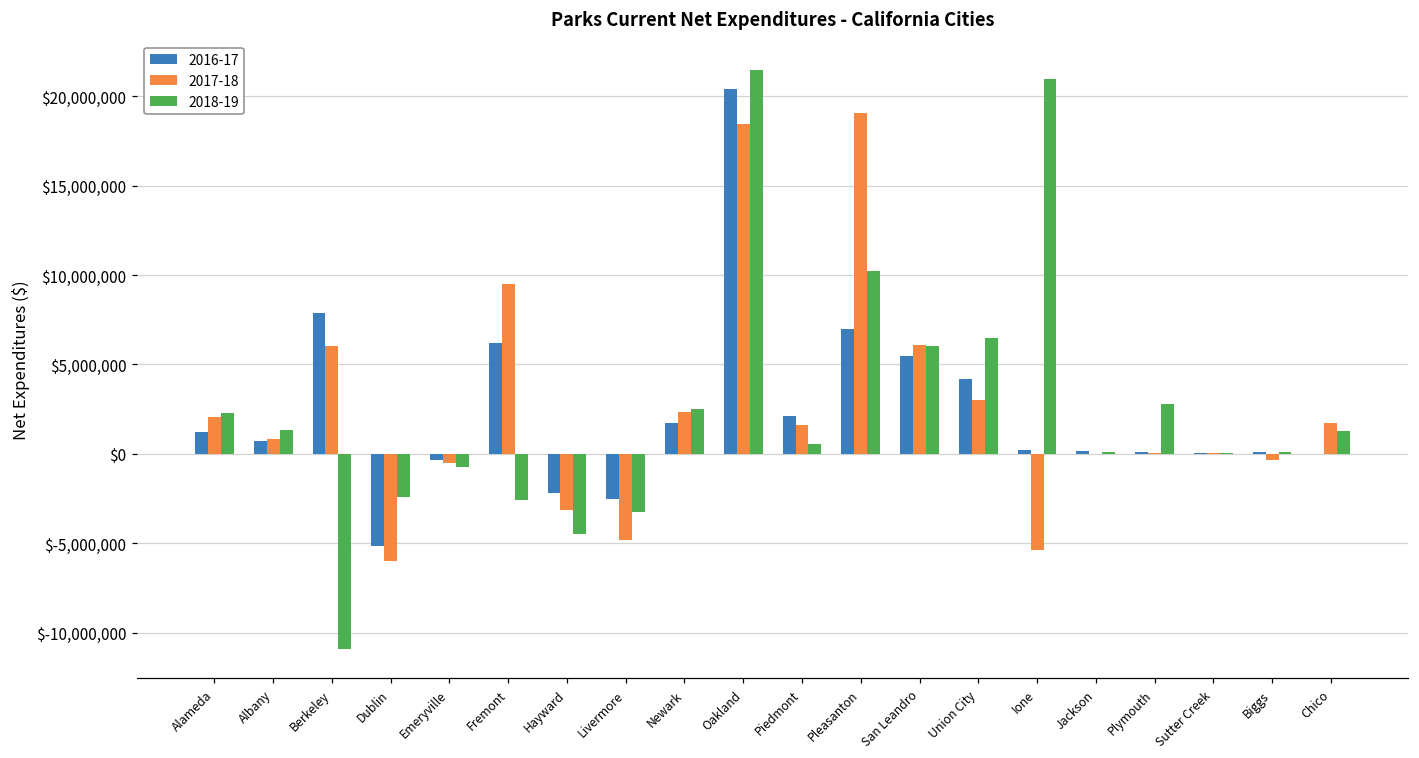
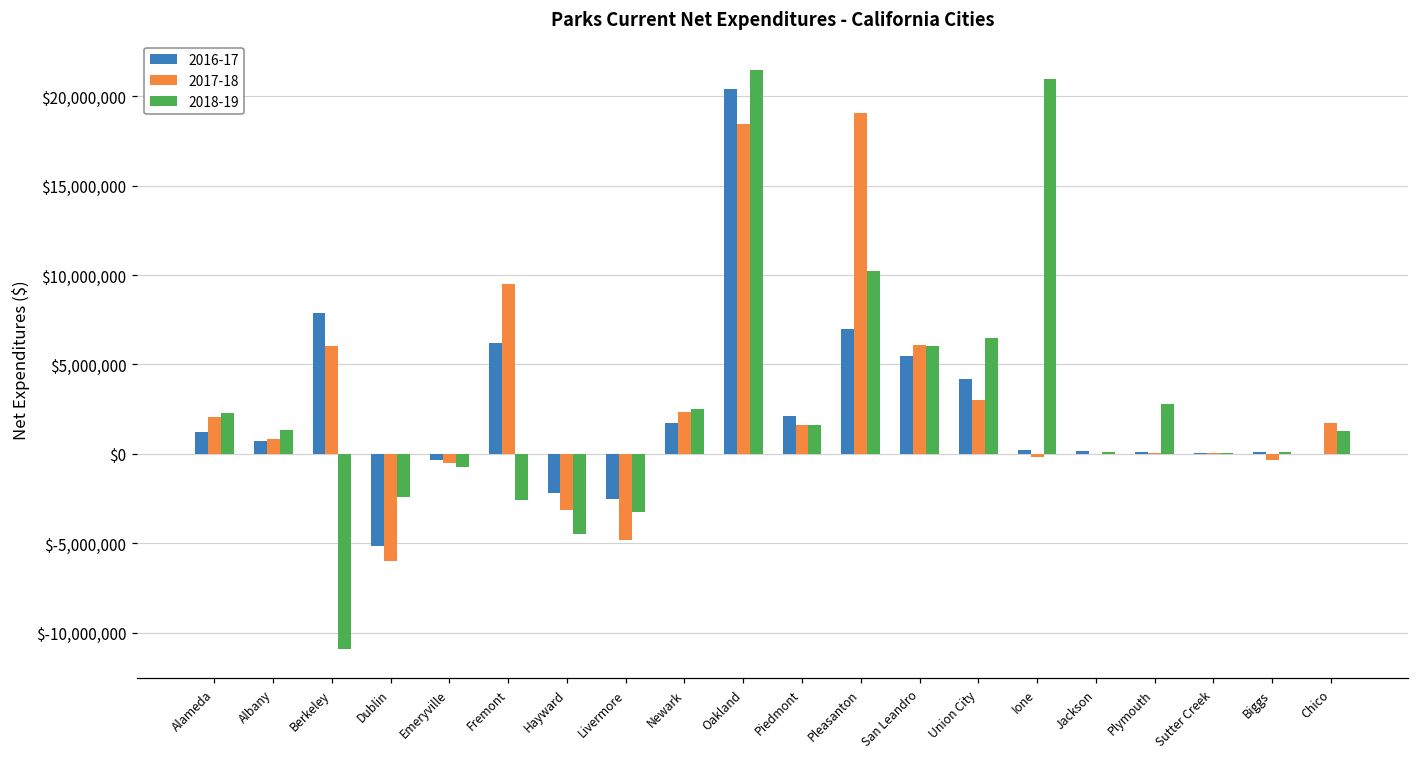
2018-19, Piedmont: $600,000 -> $1,600,000
2017-18, Ione: $-5,400,000 -> $-200,000
